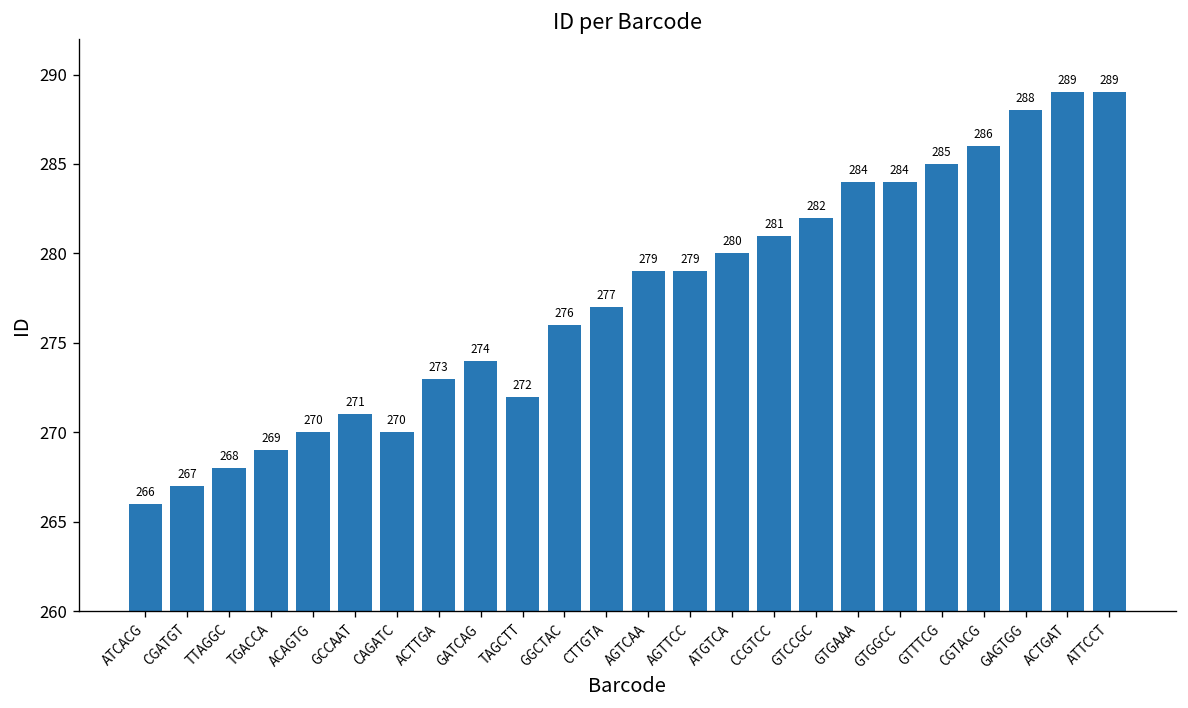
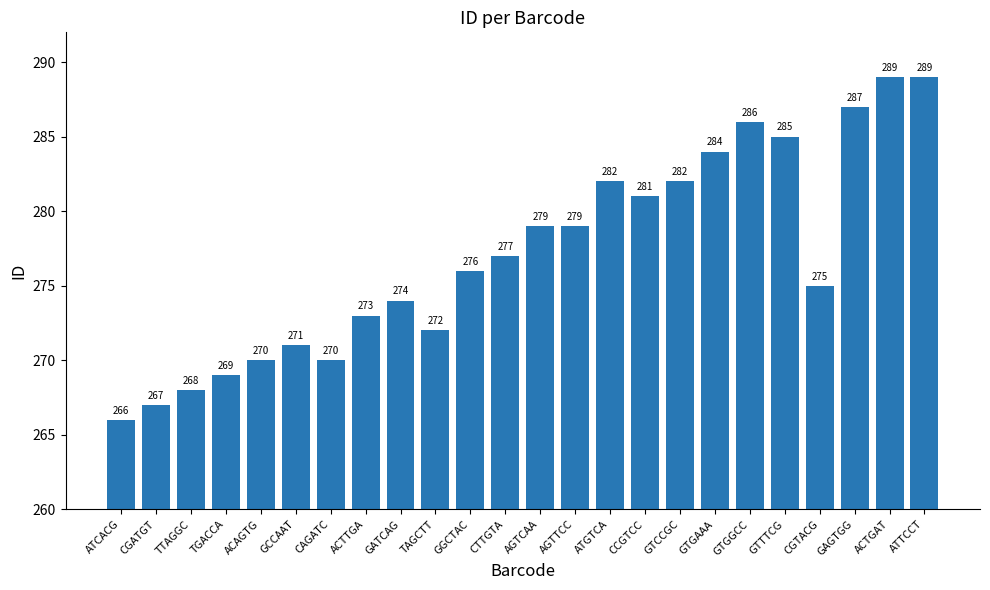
ATGTCA: 280 -> 282
GTGGCC: 284 -> 286
CGTACG: 286 -> 275
GAGTGG: 288 -> 287
